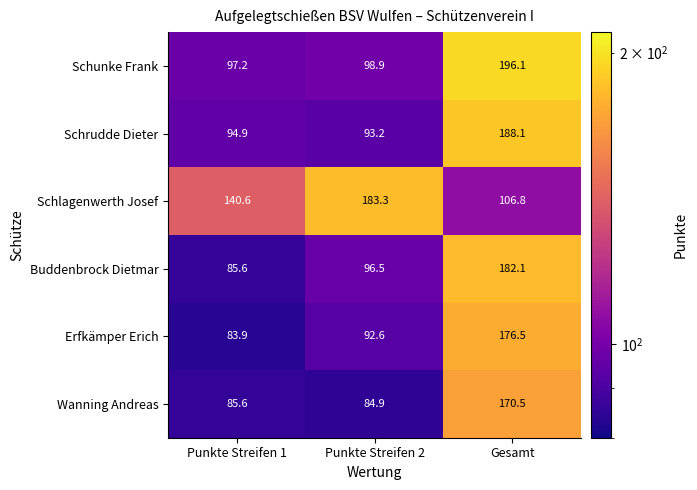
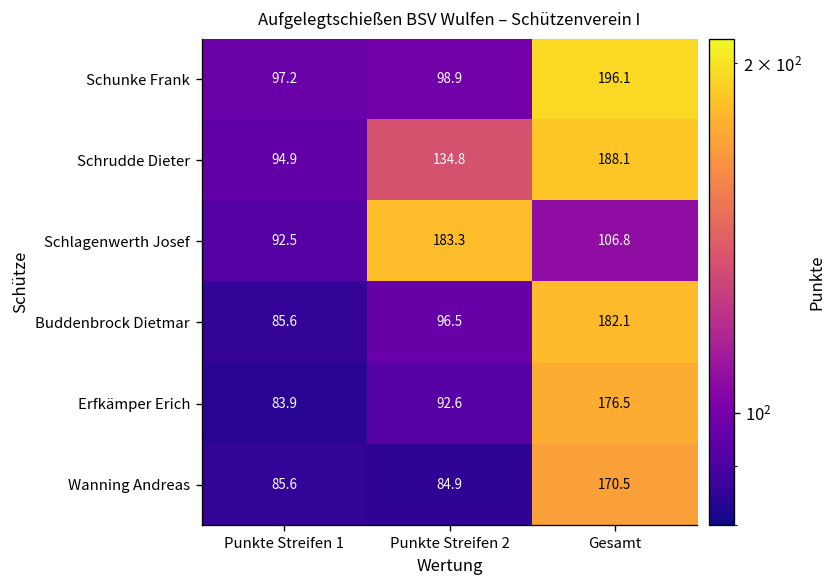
Schrudde Dieter, Punkte Streifen 2: 93.2 -> 134.8
Schlagenwerth Josef, Punkte Streifen 1: 140.6 -> 92.5
